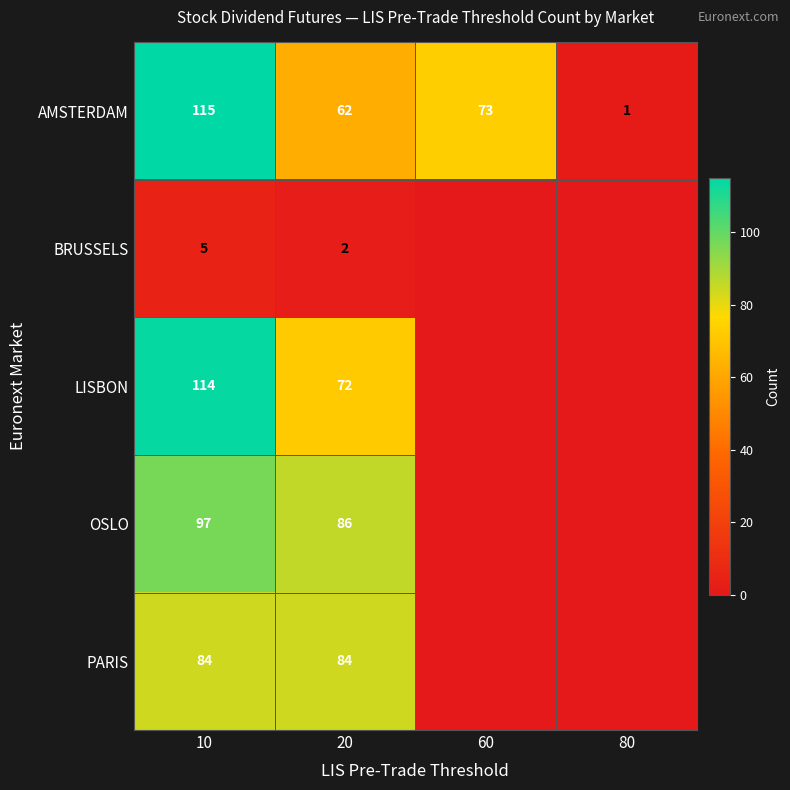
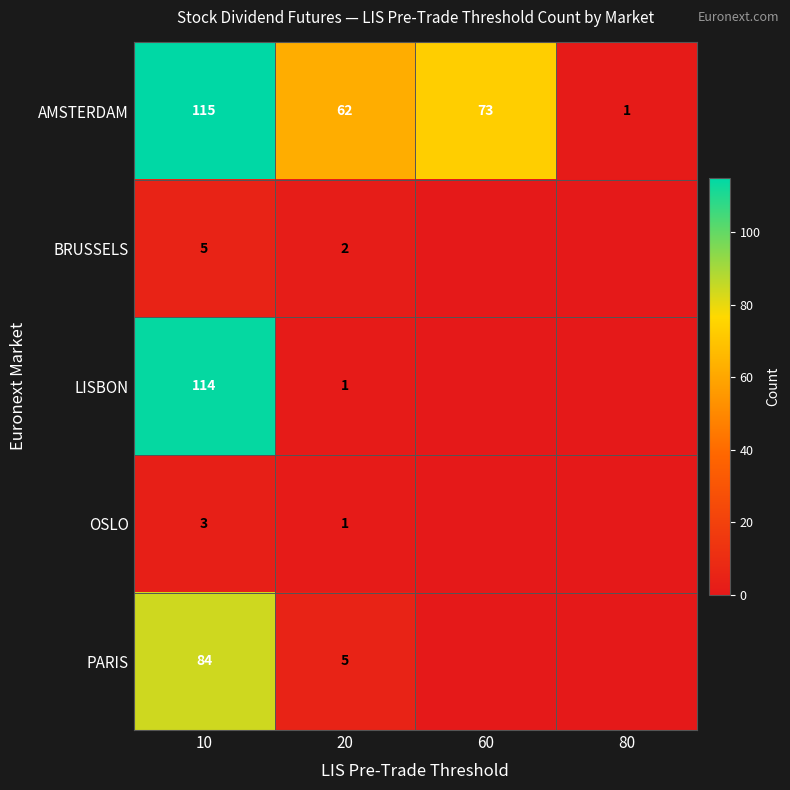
LISBON, 20: 72 -> 1
OSLO, 10: 97 -> 3
OSLO, 20: 86 -> 1
PARIS, 20: 84 -> 5
